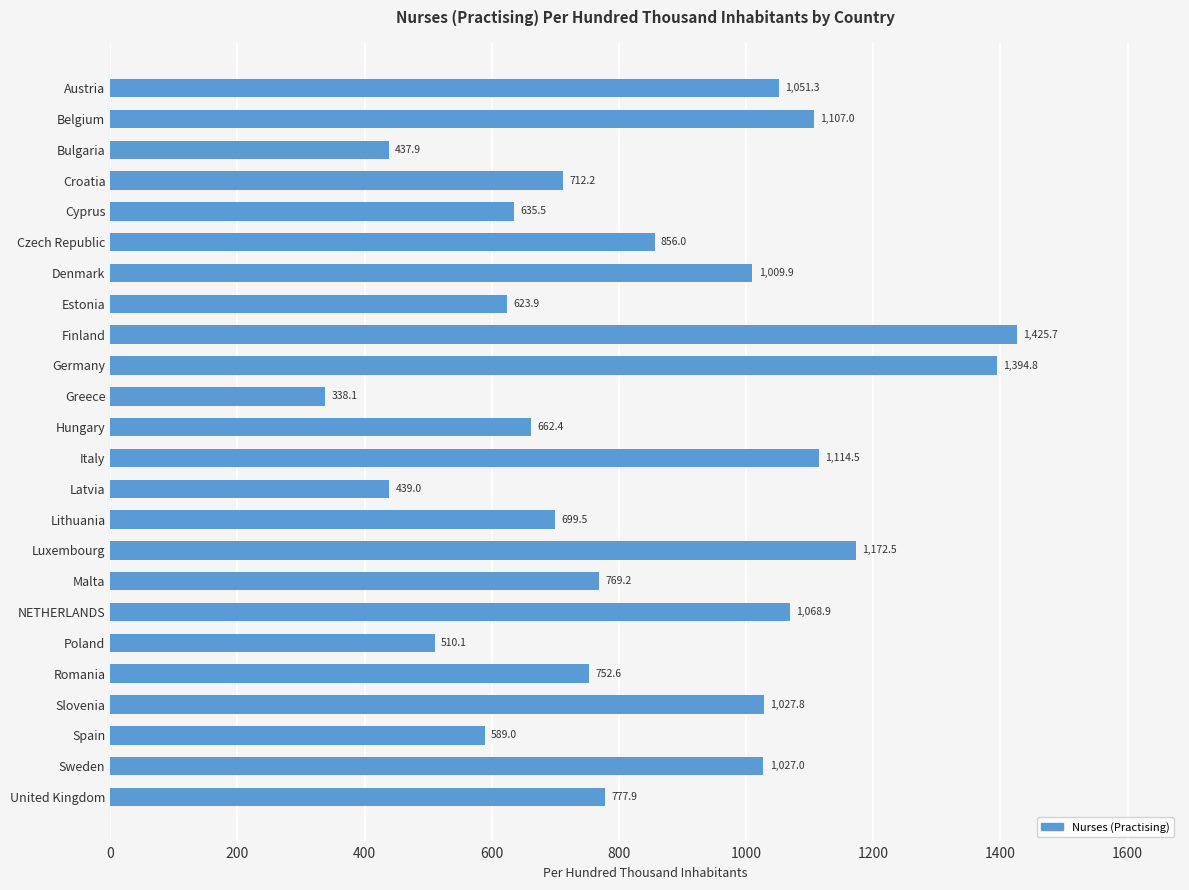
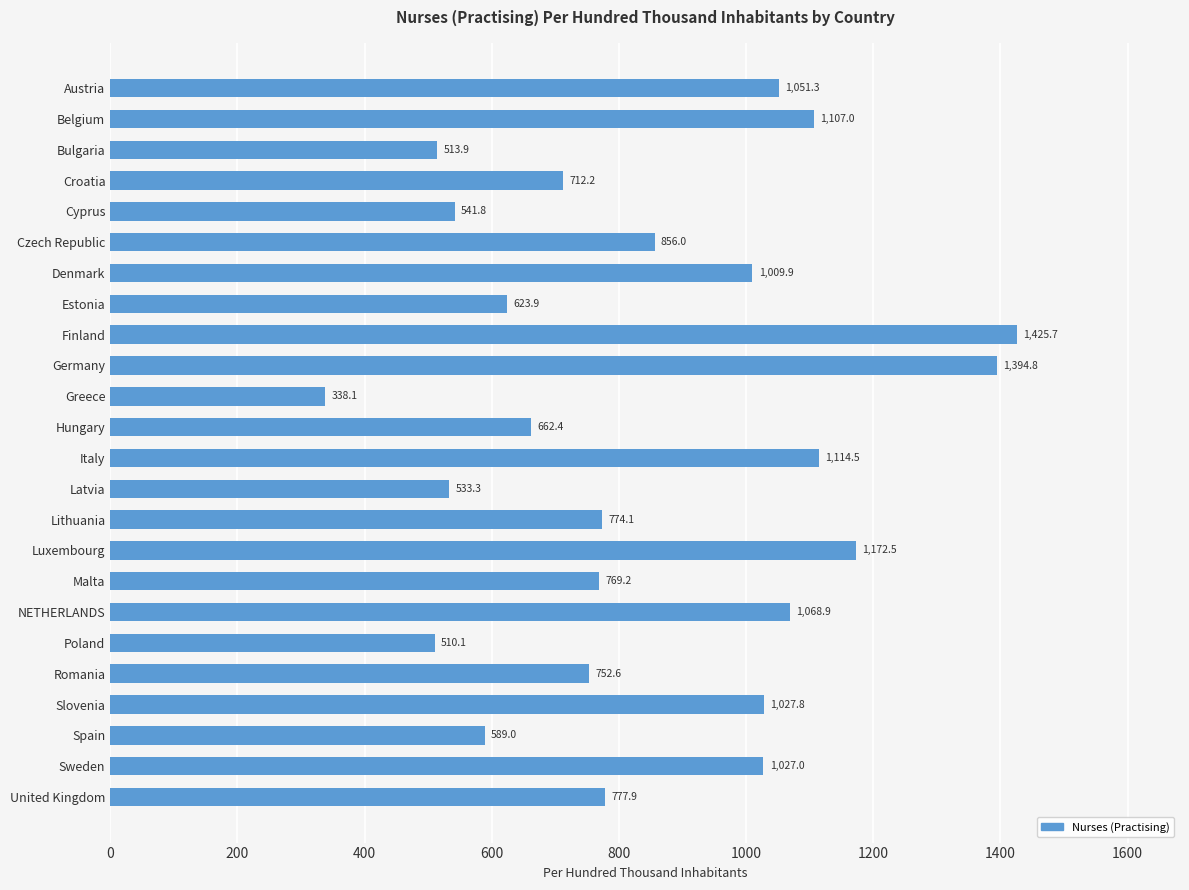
Bulgaria: 437.9 -> 513.9
Cyprus: 635.5 -> 541.8
Latvia: 439.0 -> 533.3
Lithuania: 699.5 -> 774.1
